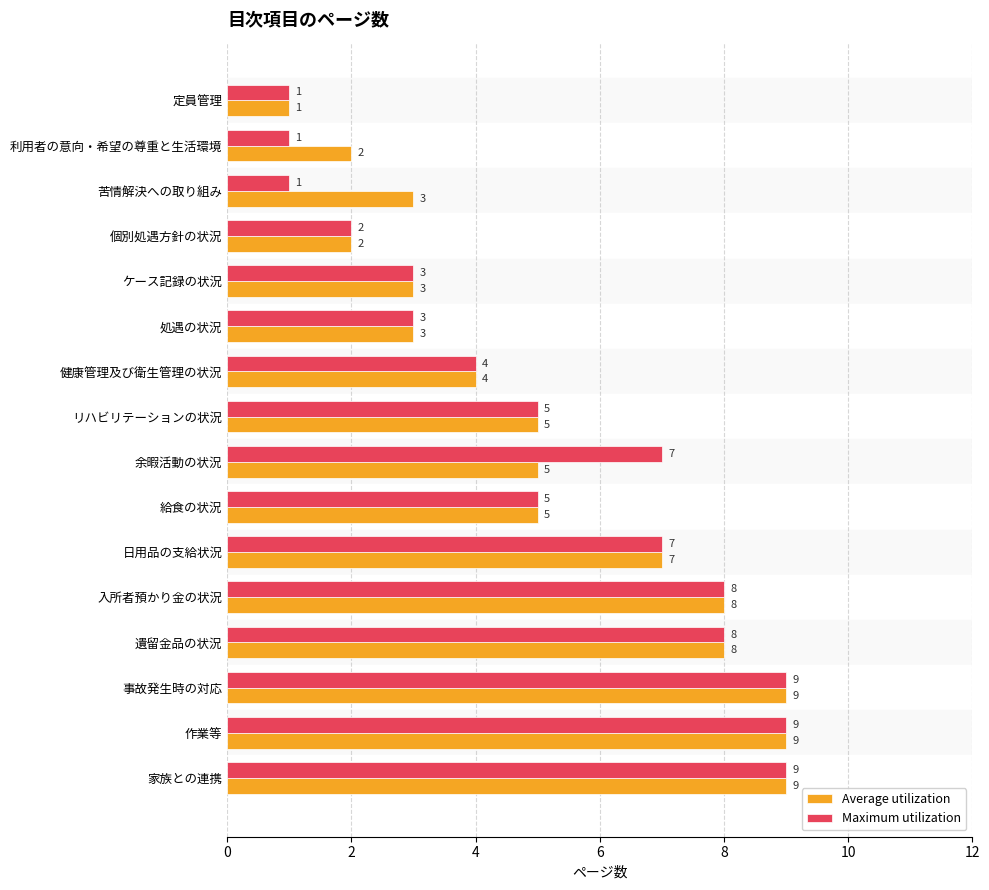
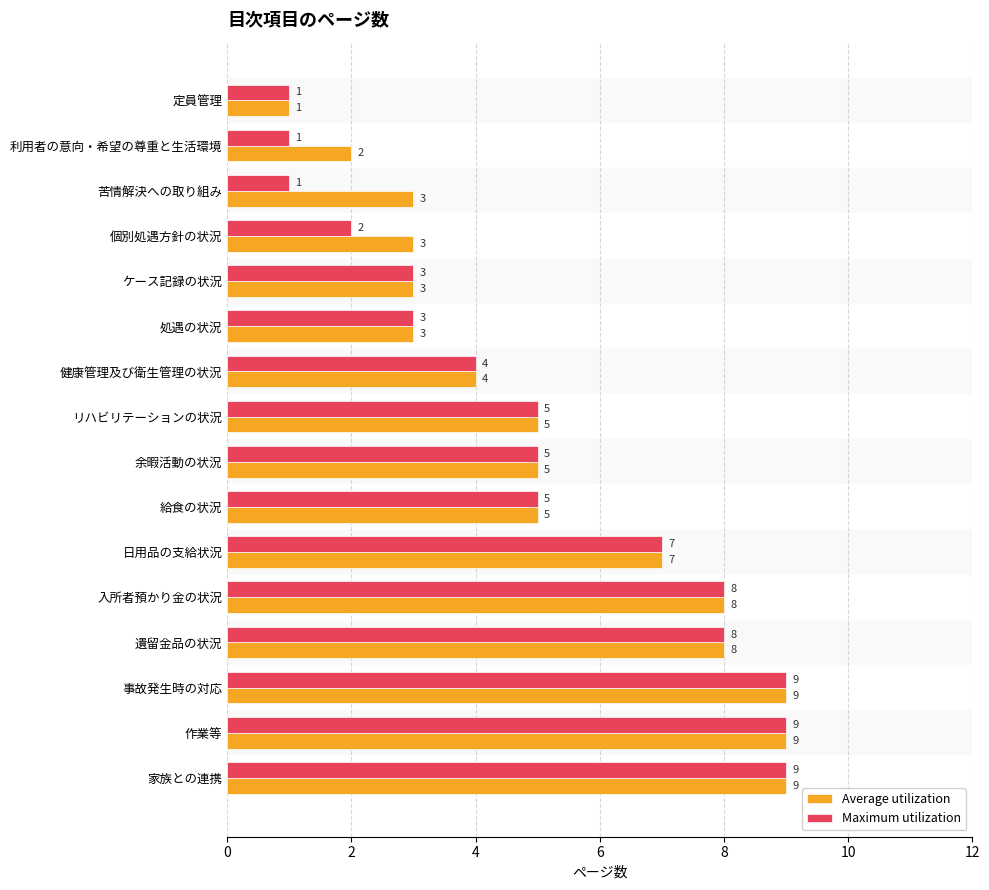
Average utilization, 個別処遇方針の状況: 2 -> 3
Maximum utilization, 余暇活動の状況: 7 -> 5
